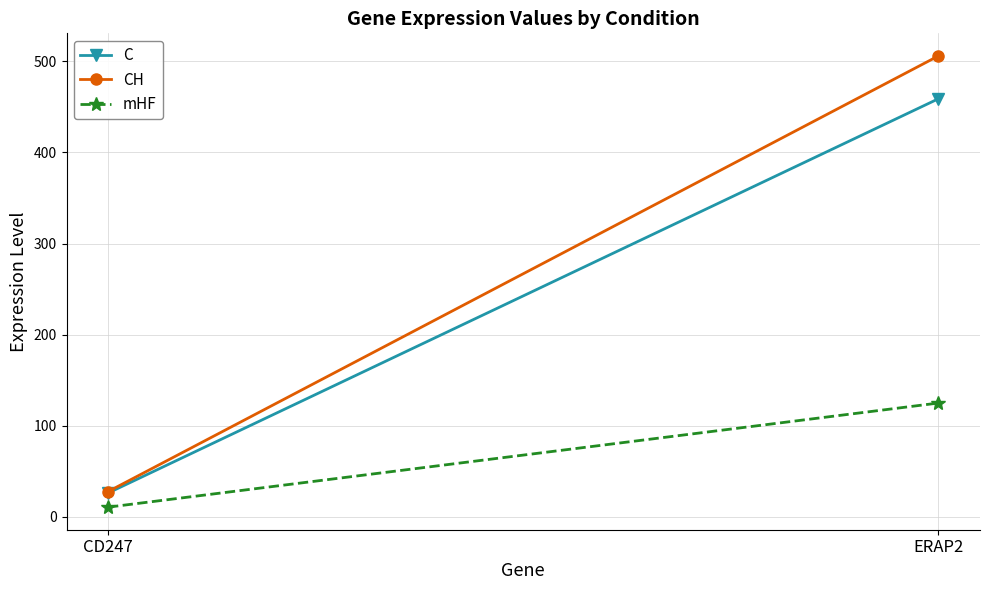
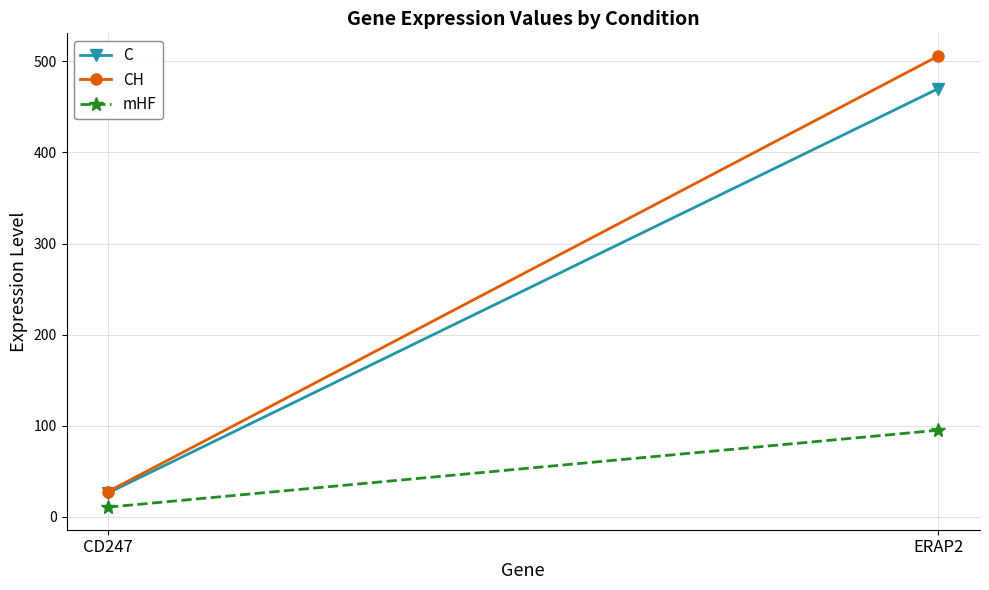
C, ERAP2: 460 -> 470
mHF, ERAP2: 120 -> 100
